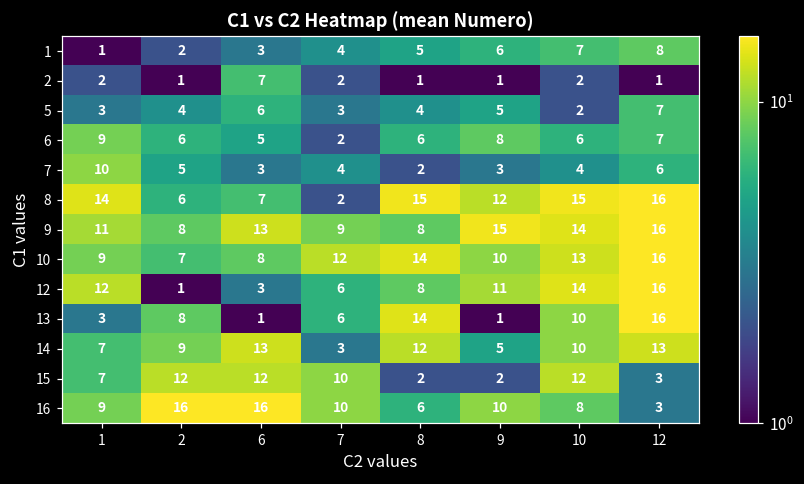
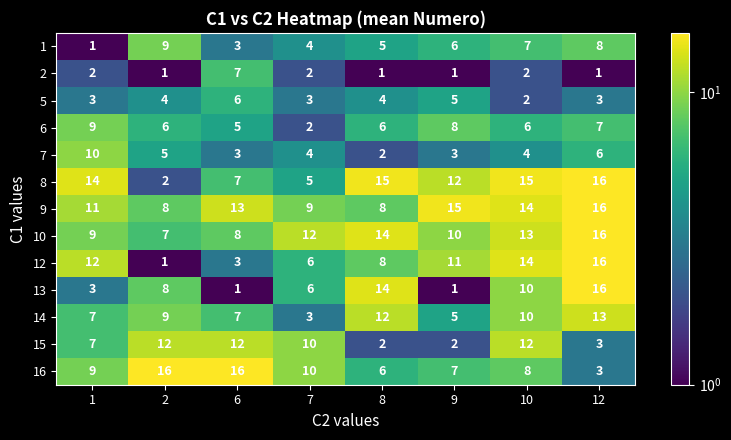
1, 2: 2 -> 9
5, 12: 7 -> 3
8, 2: 6 -> 2
8, 7: 2 -> 5
14, 6: 13 -> 7
16, 9: 10 -> 7
